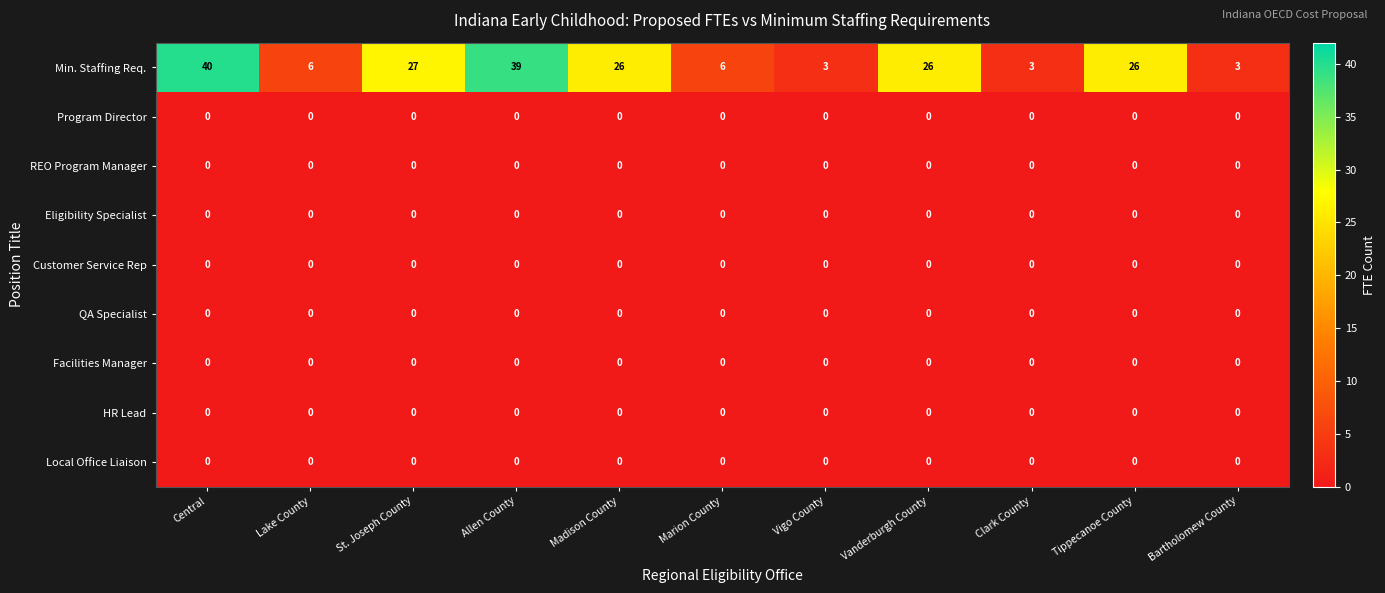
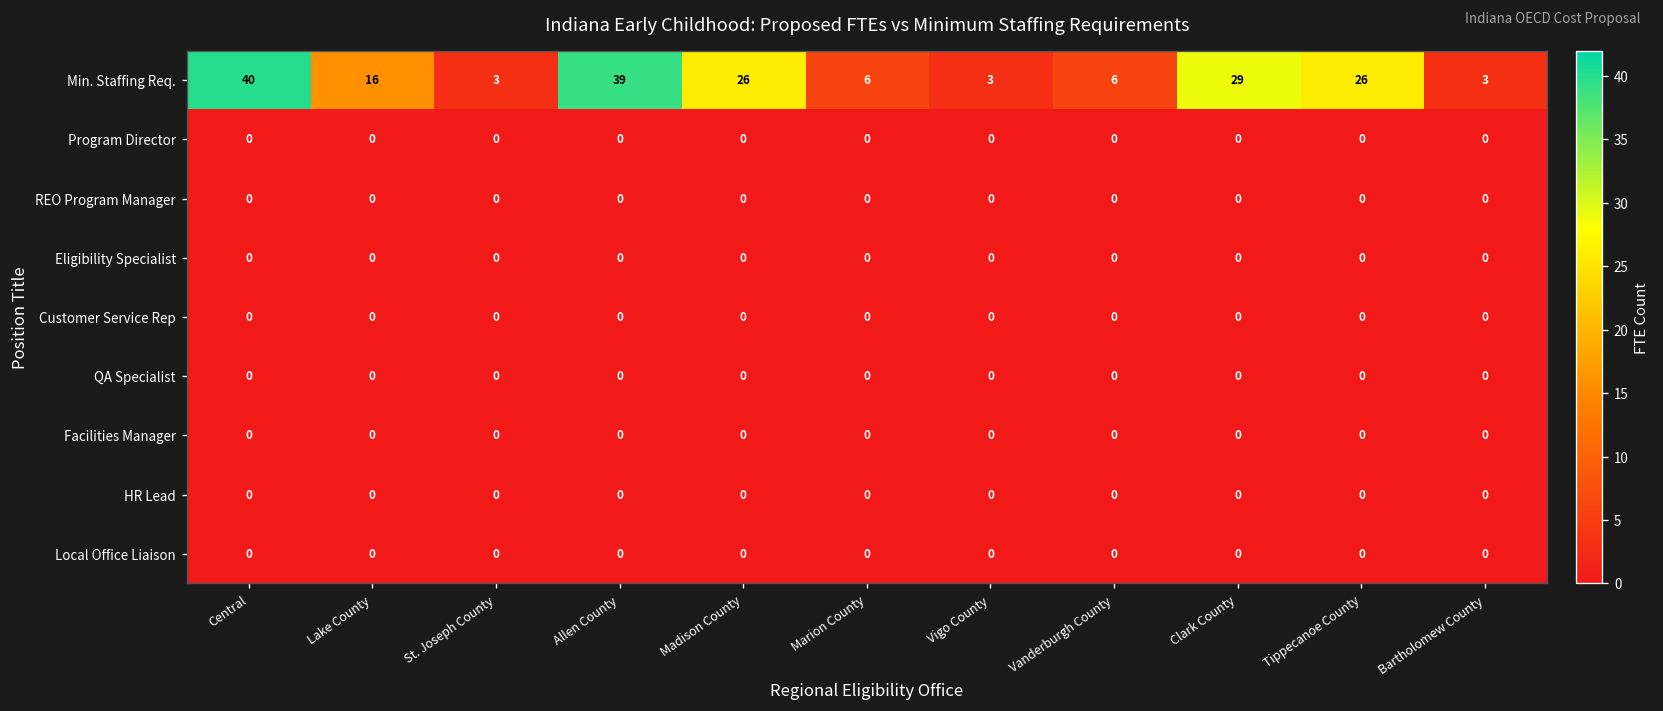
Min. Staffing Req., Lake County: 6 -> 16
Min. Staffing Req., St. Joseph County: 27 -> 3
Min. Staffing Req., Vanderburgh County: 26 -> 6
Min. Staffing Req., Clark County: 3 -> 29
